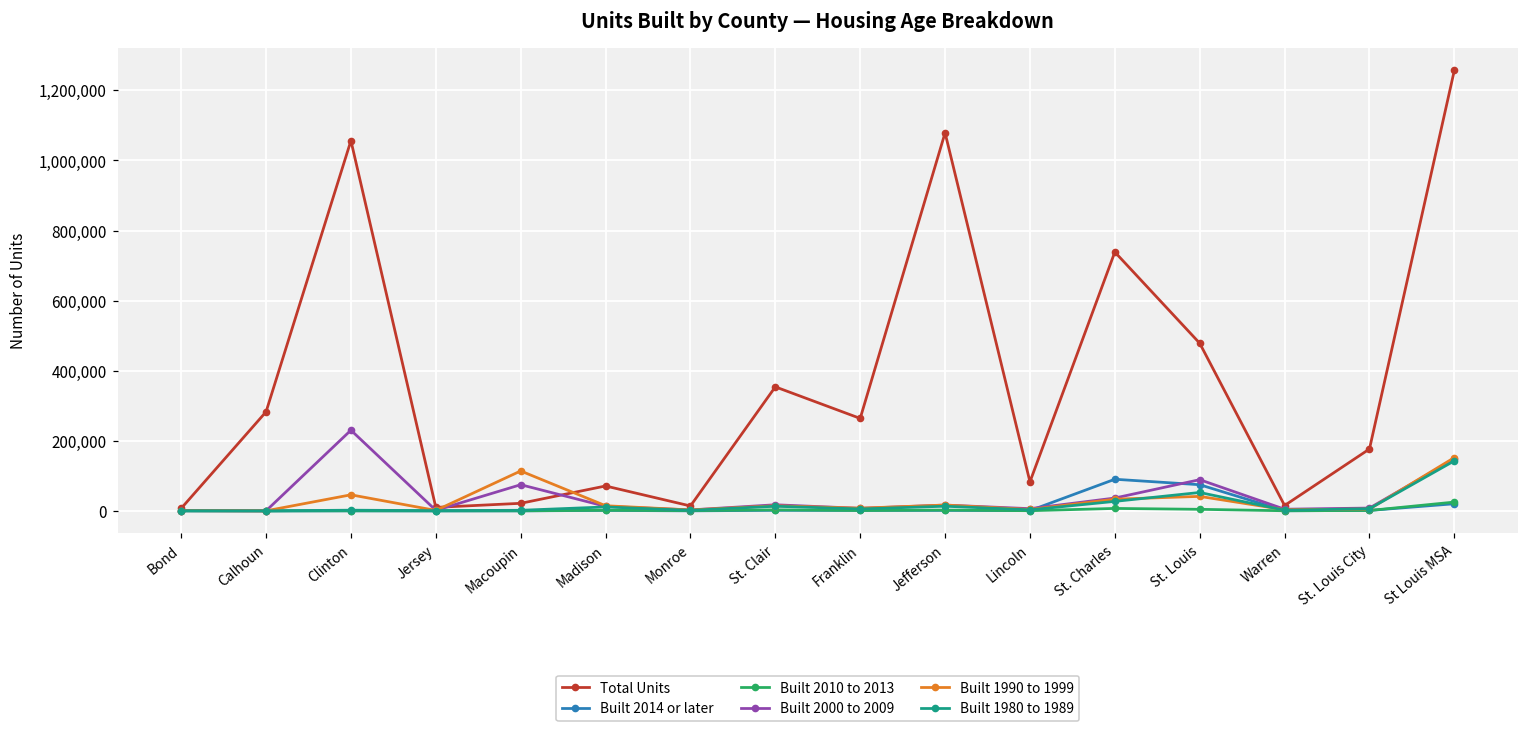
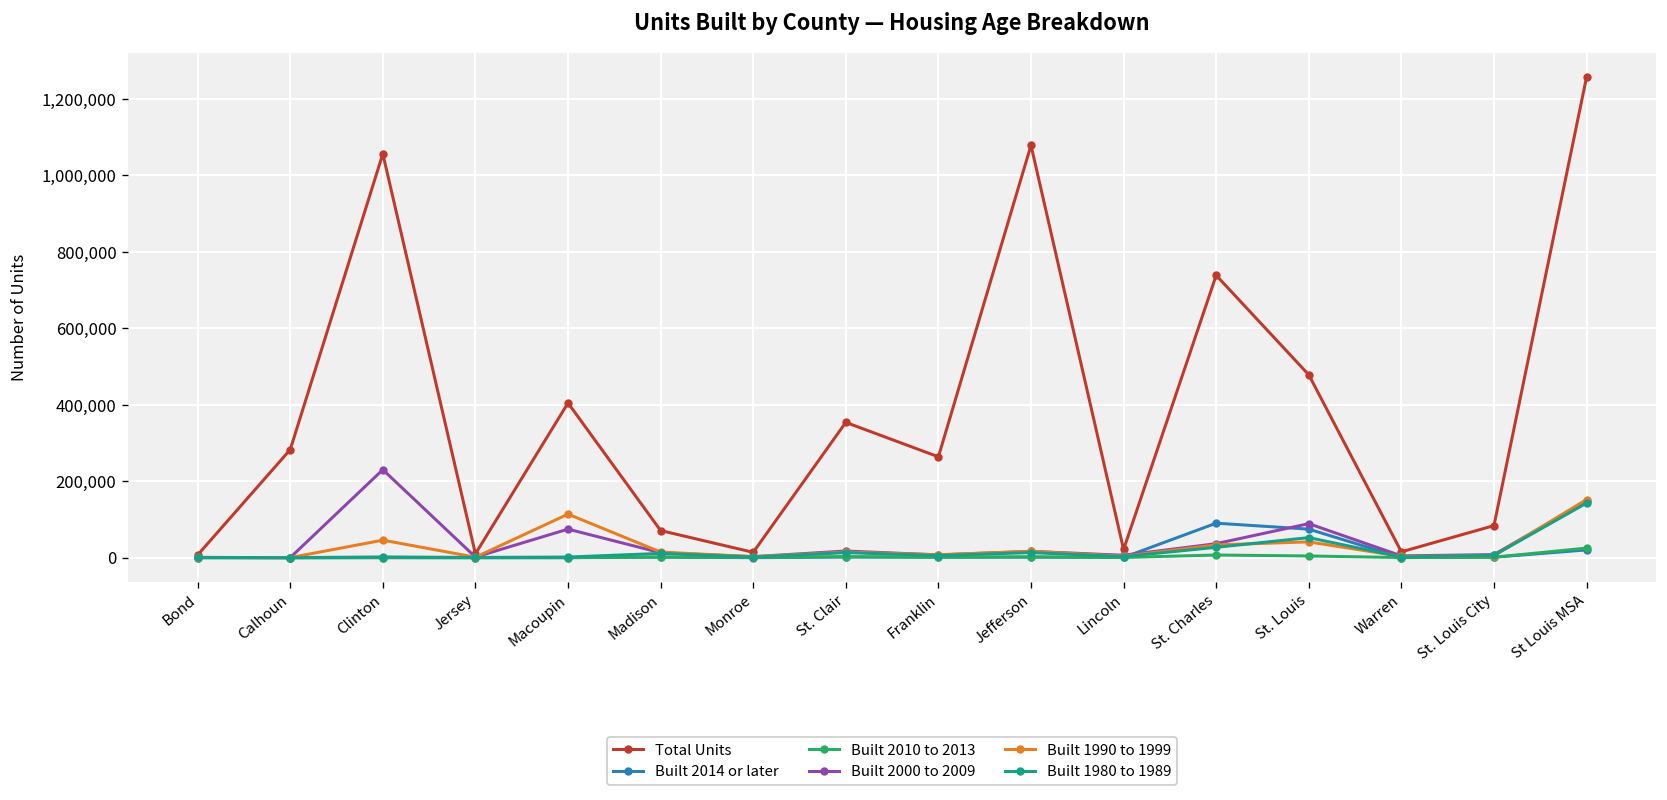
Total Units, Macoupin: 20,000 -> 400,000
Total Units, Lincoln: 80,000 -> 20,000
Total Units, St. Louis City: 180,000 -> 80,000
